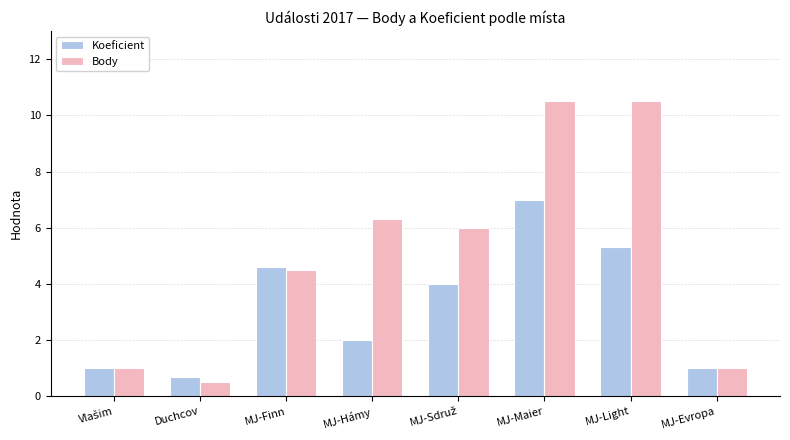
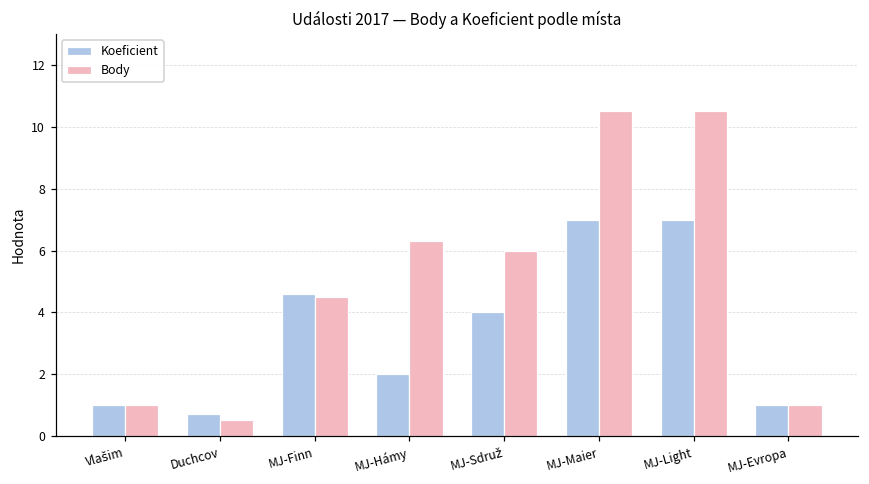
Koeficient, MJ-Light: 5.3 -> 7.0
